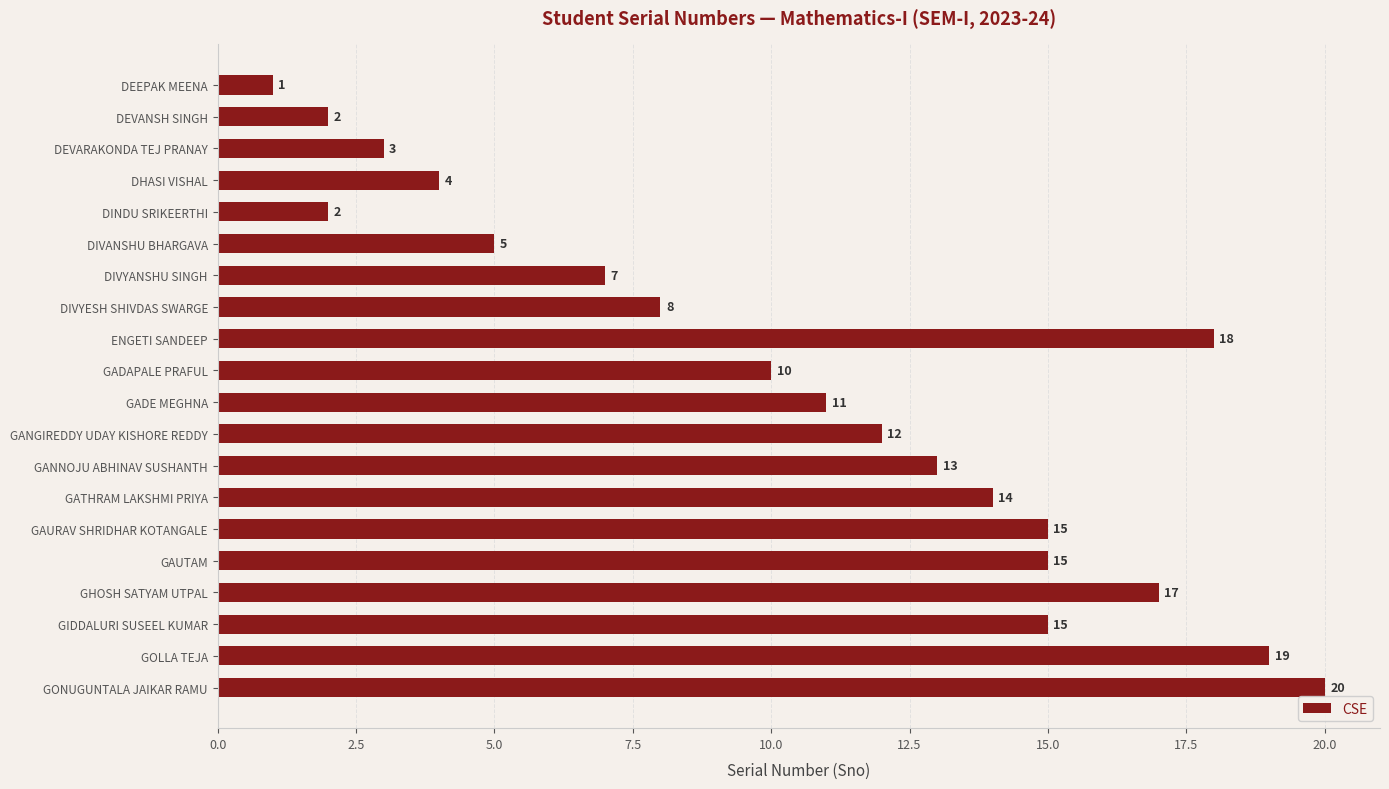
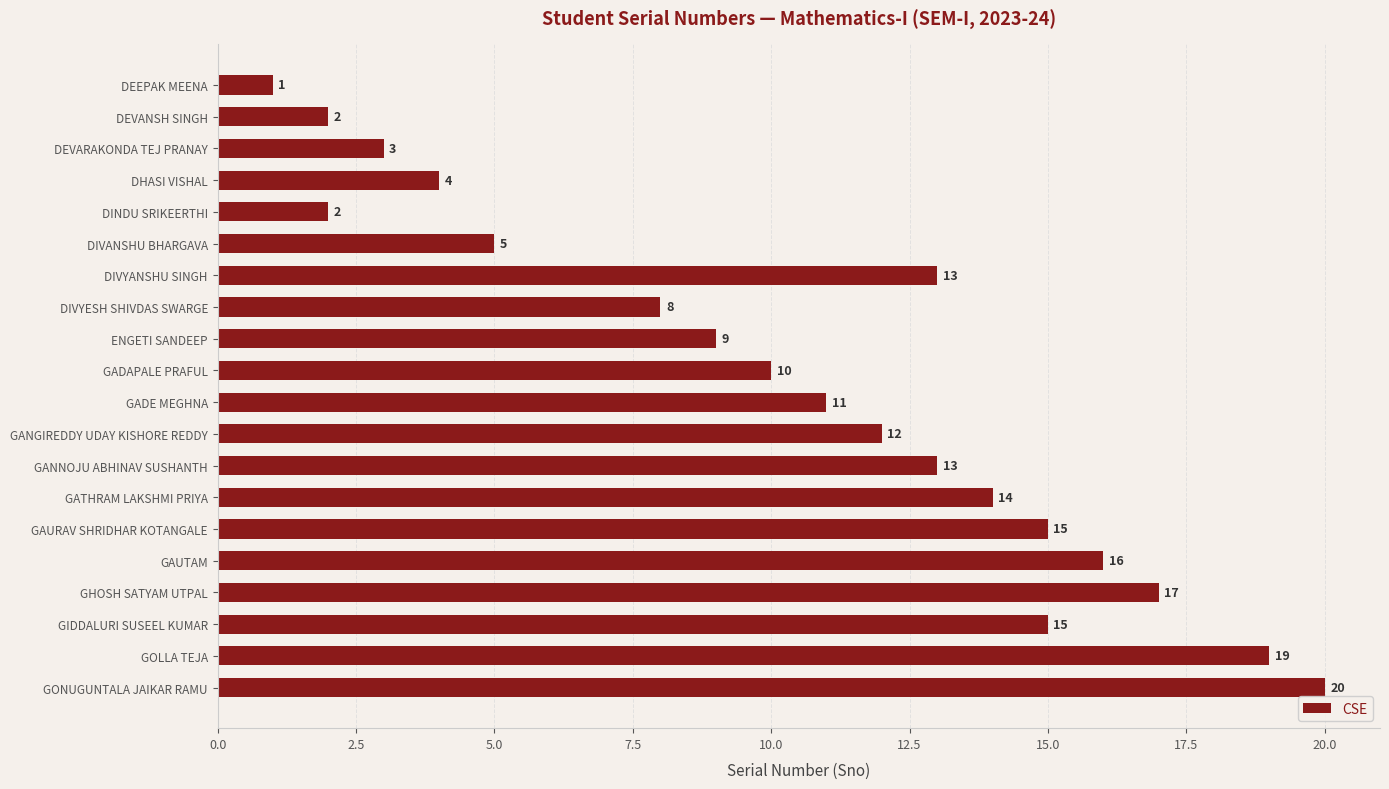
DIVYANSHU SINGH: 7 -> 13
ENGETI SANDEEP: 18 -> 9
GAUTAM: 15 -> 16
